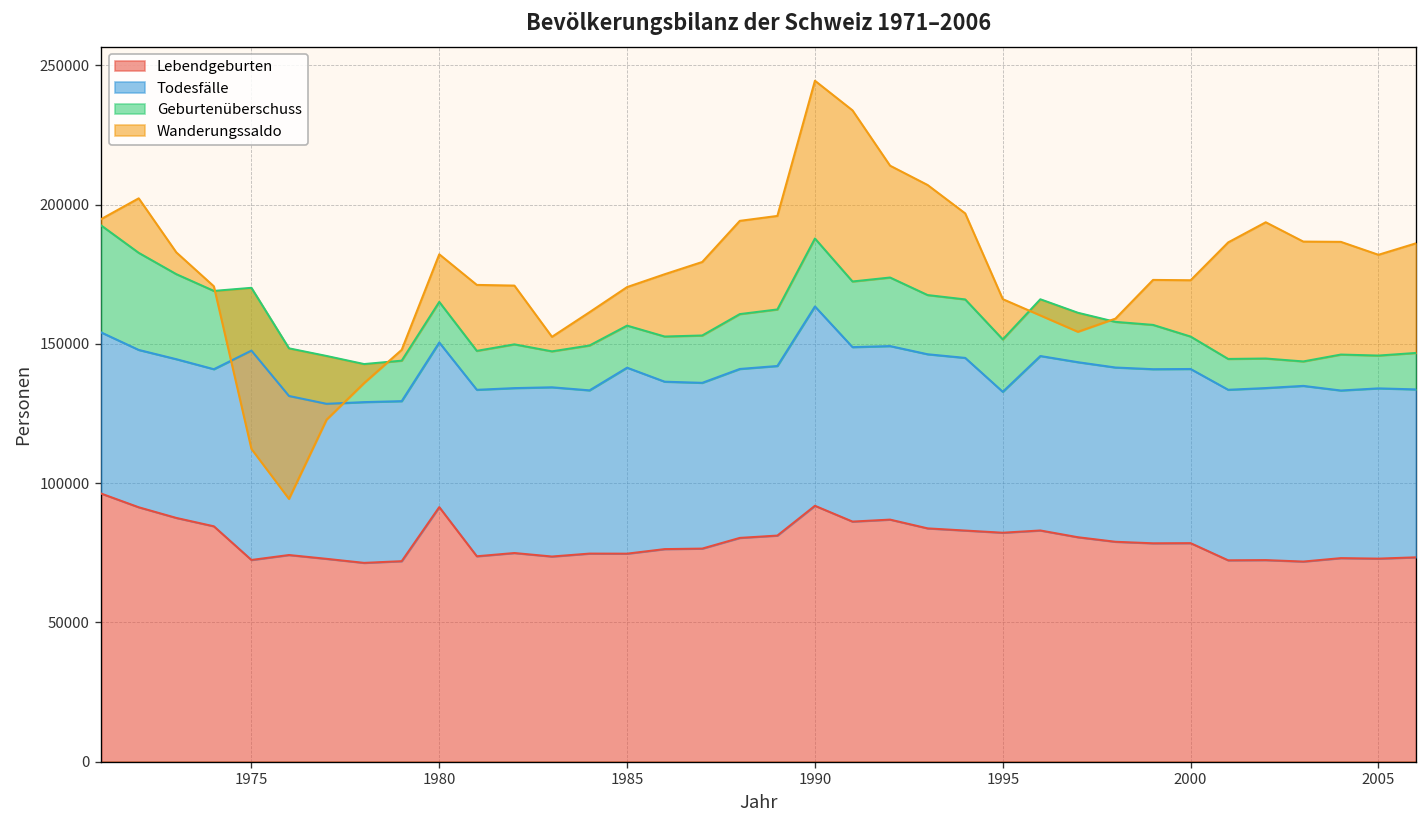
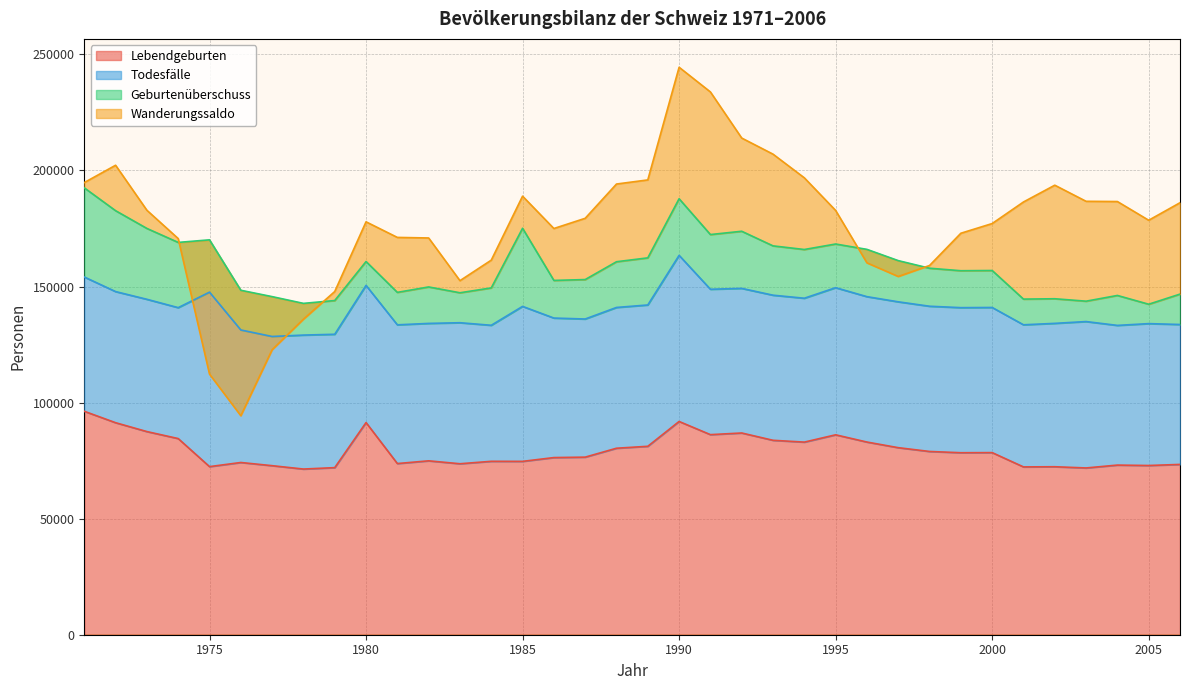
Geburtenüberschuss, 1980: 15000 -> 10000
Geburtenüberschuss, 1985: 15000 -> 34000
Lebendgeburten, 1995: 82000 -> 86000
Todesfälle, 1995: 51000 -> 63000
Geburtenüberschuss, 2000: 12000 -> 16000
Geburtenüberschuss, 2005: 12000 -> 8000
